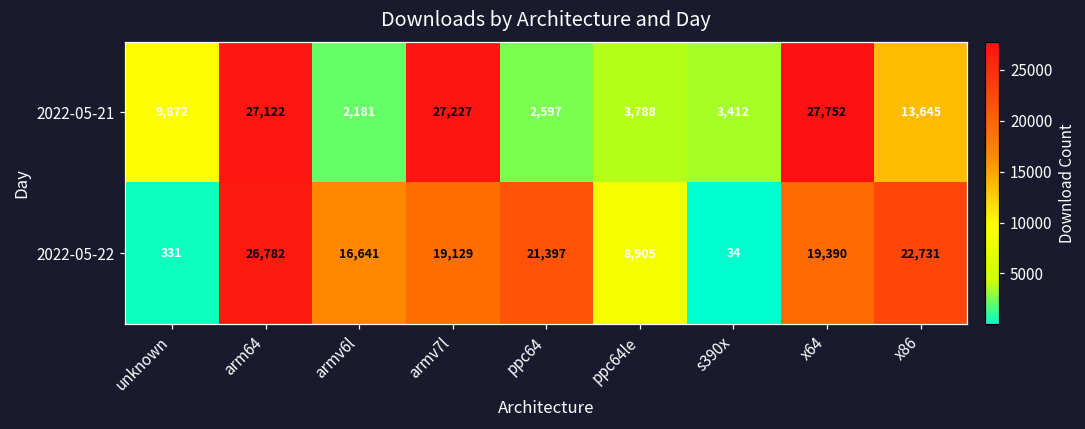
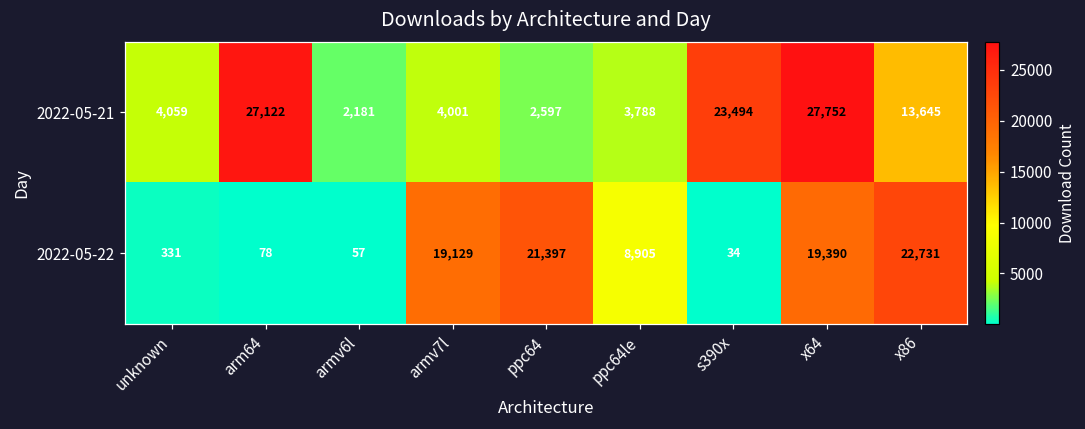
2022-05-21, unknown: 9,872 -> 4,059
2022-05-21, armv7l: 27,227 -> 4,001
2022-05-21, s390x: 3,412 -> 23,494
2022-05-22, arm64: 26,782 -> 78
2022-05-22, armv6l: 16,641 -> 57
